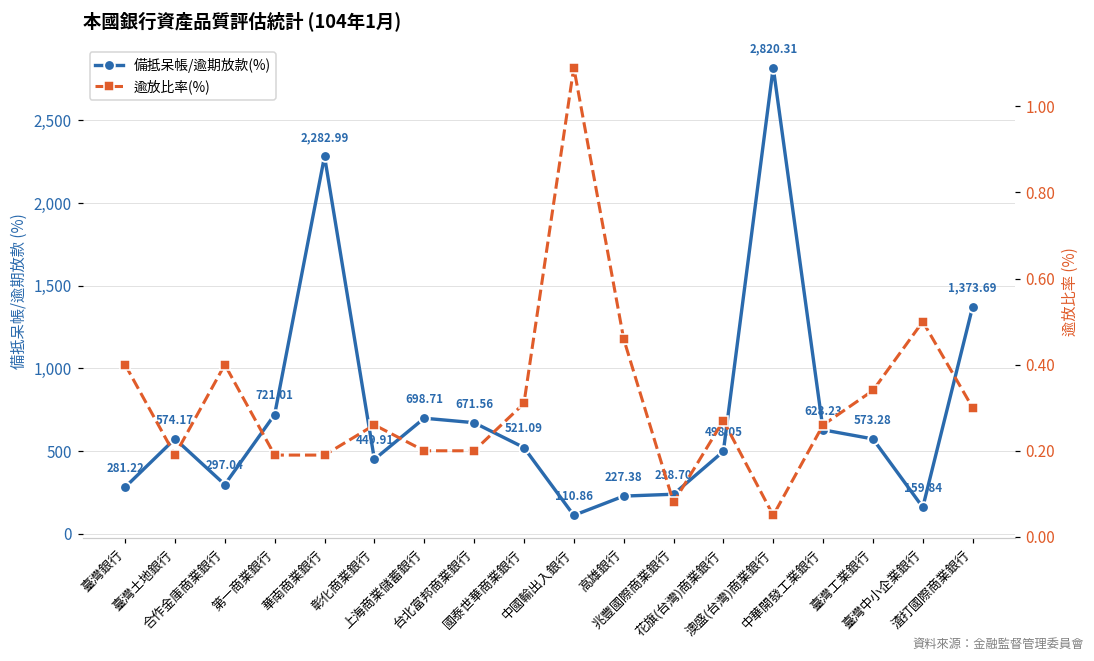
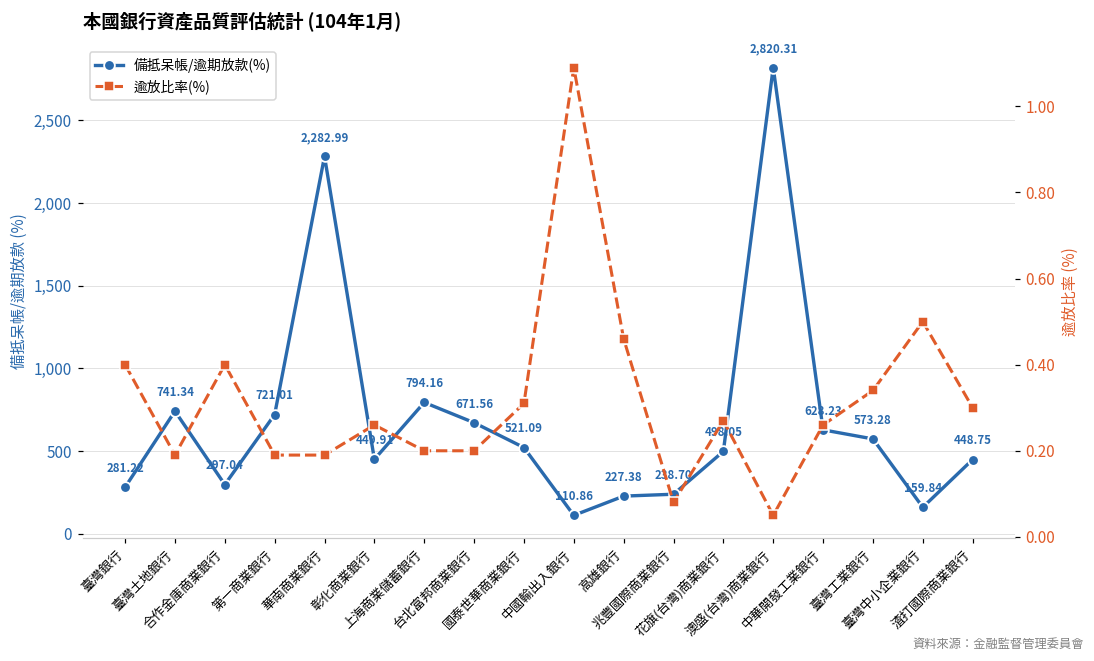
備抵呆帳/逾期放款(%), 臺灣土地銀行: 574.17 -> 741.34
備抵呆帳/逾期放款(%), 上海商業儲蓄銀行: 698.71 -> 794.16
備抵呆帳/逾期放款(%), 渣打國際商業銀行: 1,373.69 -> 448.75
